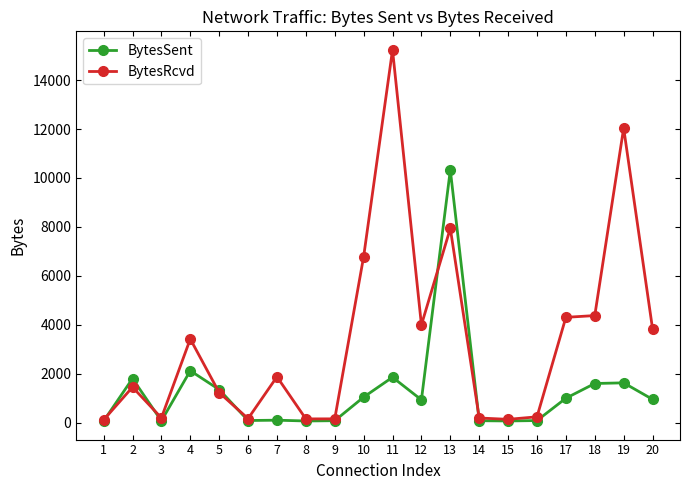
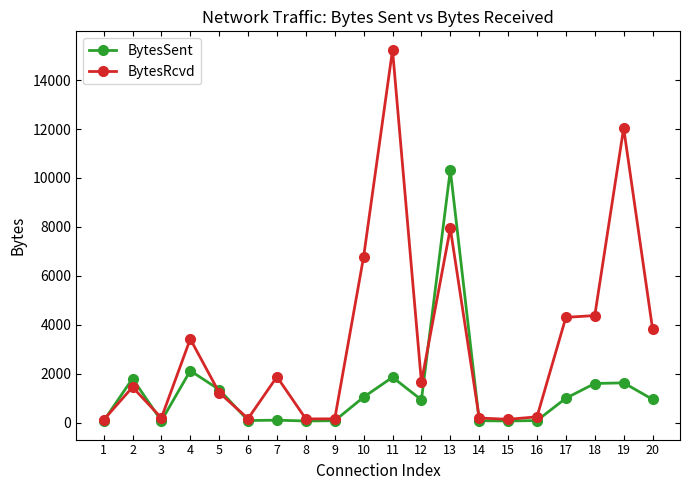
BytesRcvd, 12: 4000 -> 1700
